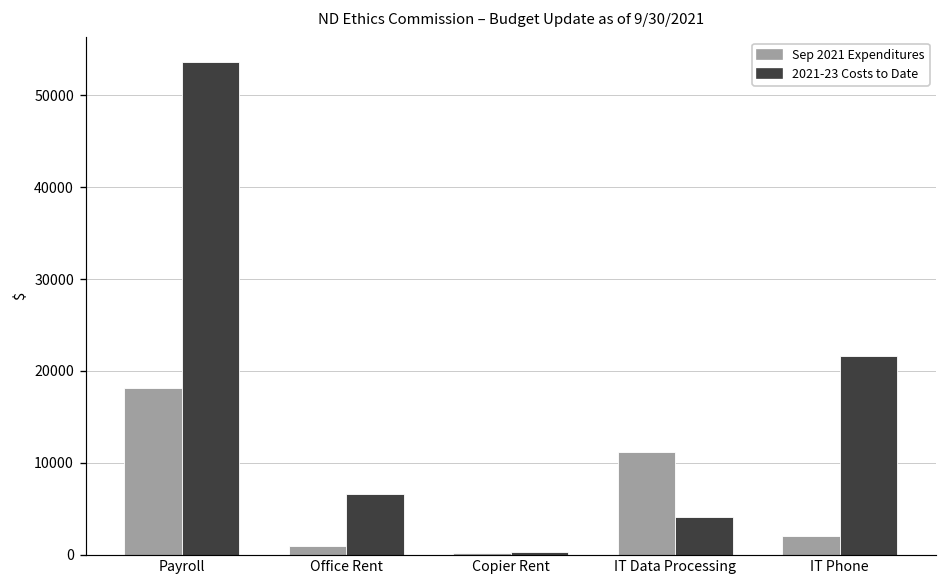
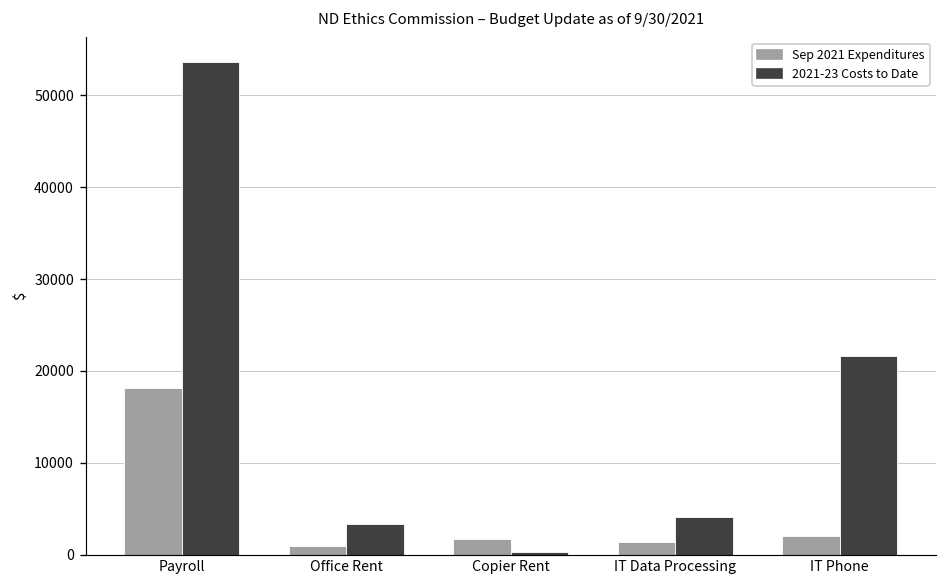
2021-23 Costs to Date, Office Rent: 7000 -> 3000
Sep 2021 Expenditures, Copier Rent: 0 -> 2000
Sep 2021 Expenditures, IT Data Processing: 11000 -> 1000
